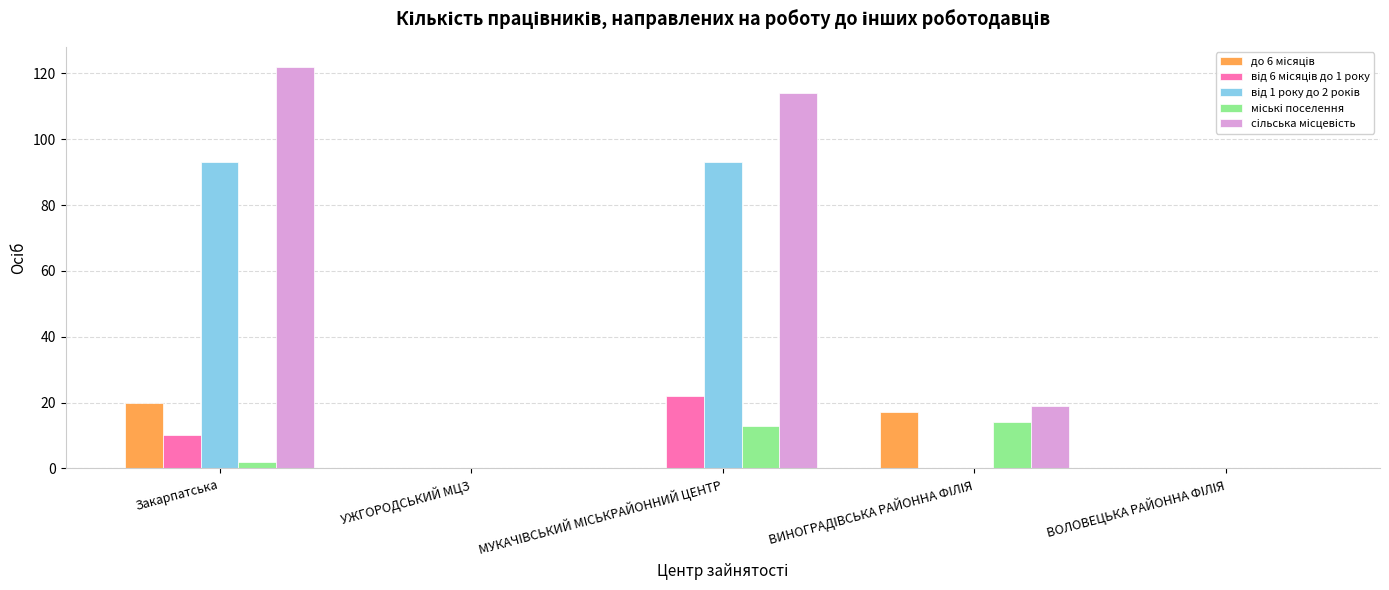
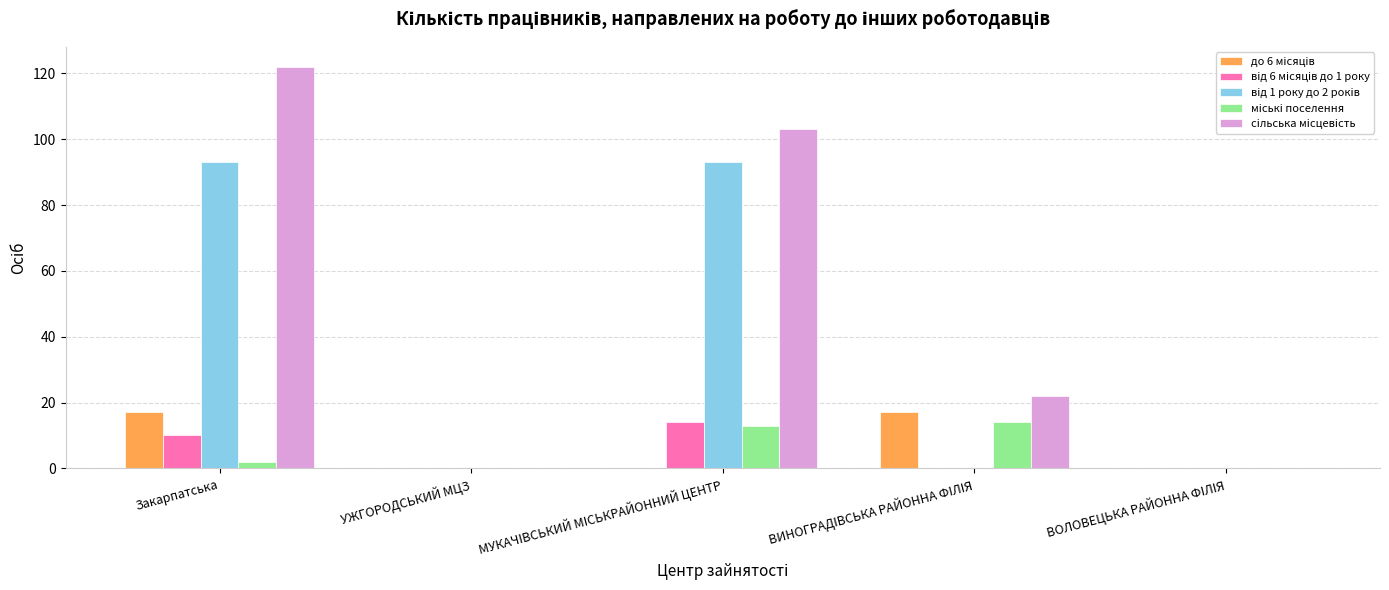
до 6 місяців, Закарпатська: 20 -> 17
від 6 місяців до 1 року, МУКАЧІВСЬКИЙ МІСЬКРАЙОННИЙ ЦЕНТР: 22 -> 14
сільська місцевість, МУКАЧІВСЬКИЙ МІСЬКРАЙОННИЙ ЦЕНТР: 114 -> 103
сільська місцевість, ВИНОГРАДІВСЬКА РАЙОННА ФІЛІЯ: 19 -> 22
